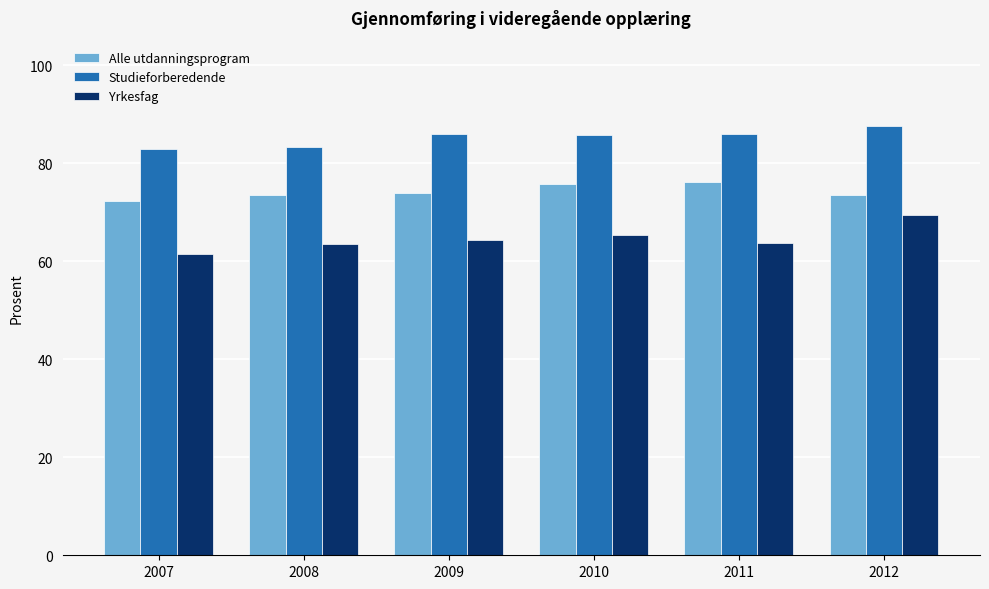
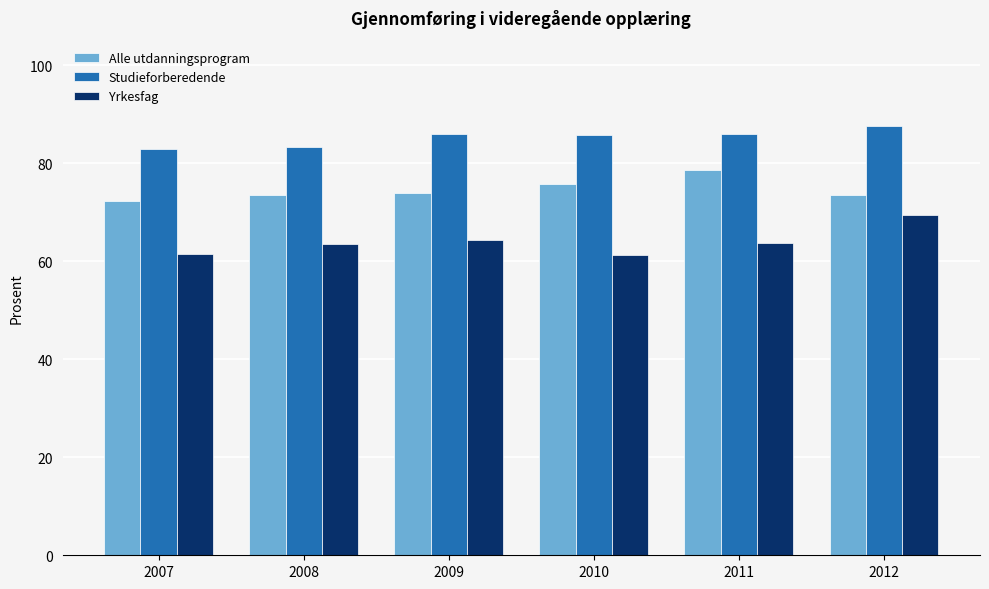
Yrkesfag, 2010: 65 -> 61
Alle utdanningsprogram, 2011: 76 -> 79
